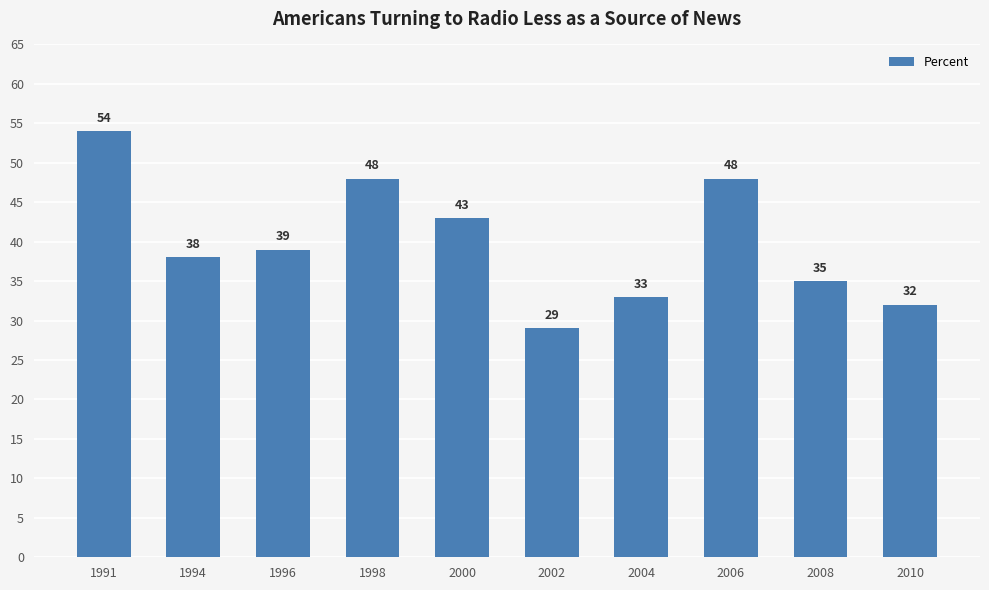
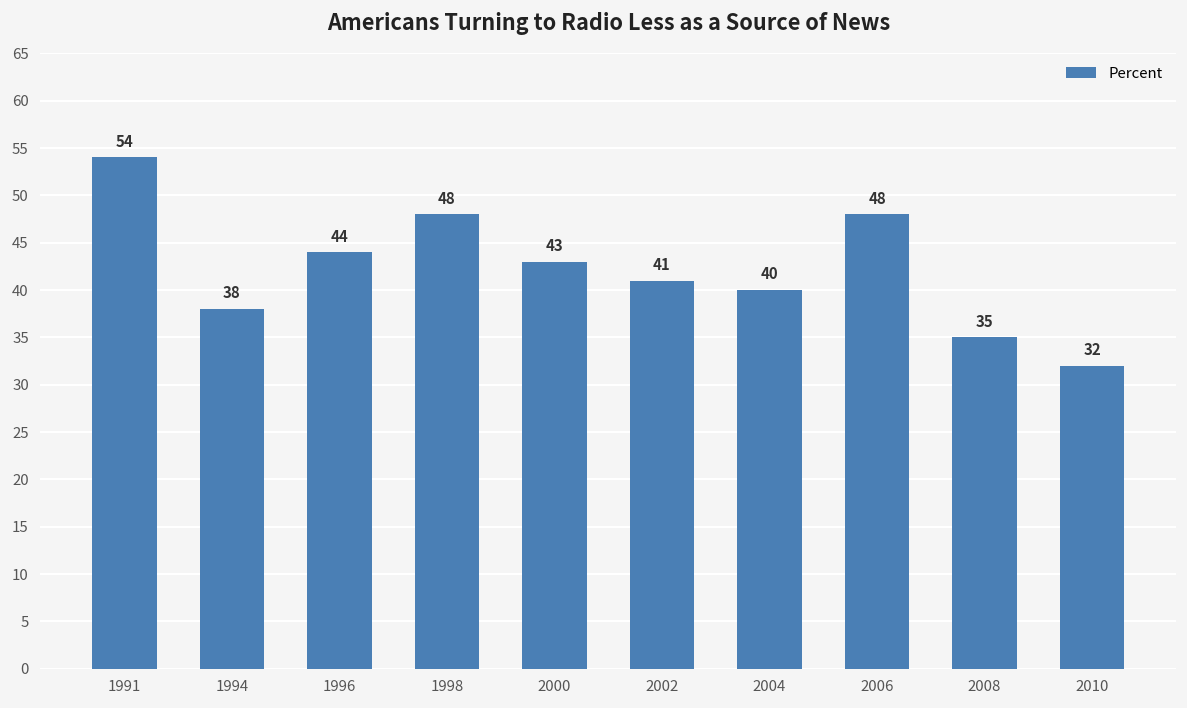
1996: 39 -> 44
2002: 29 -> 41
2004: 33 -> 40
